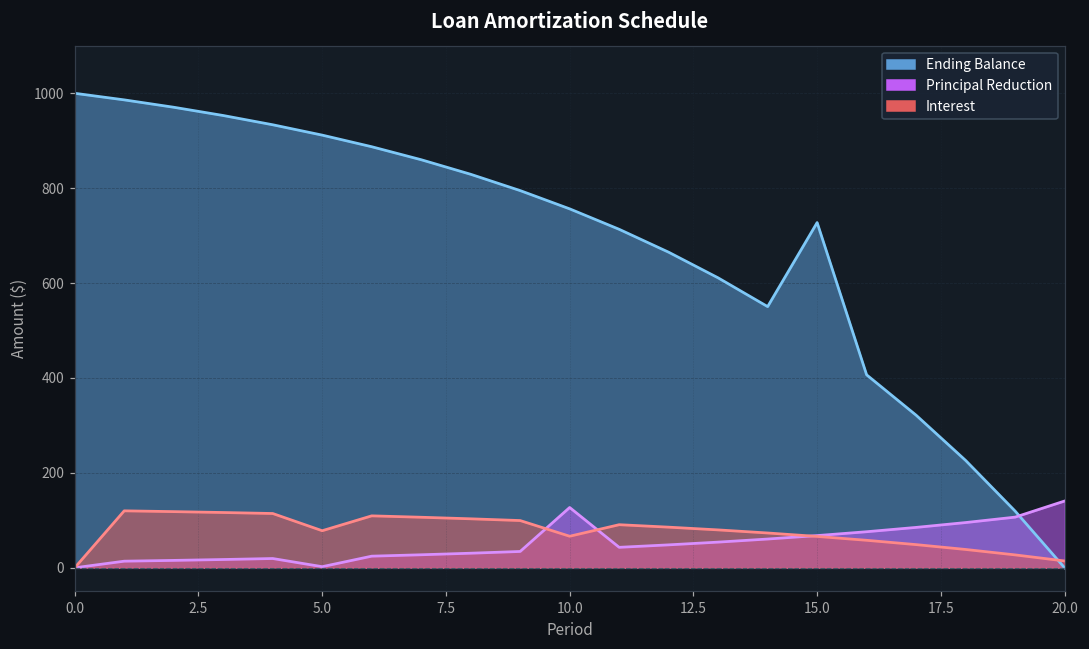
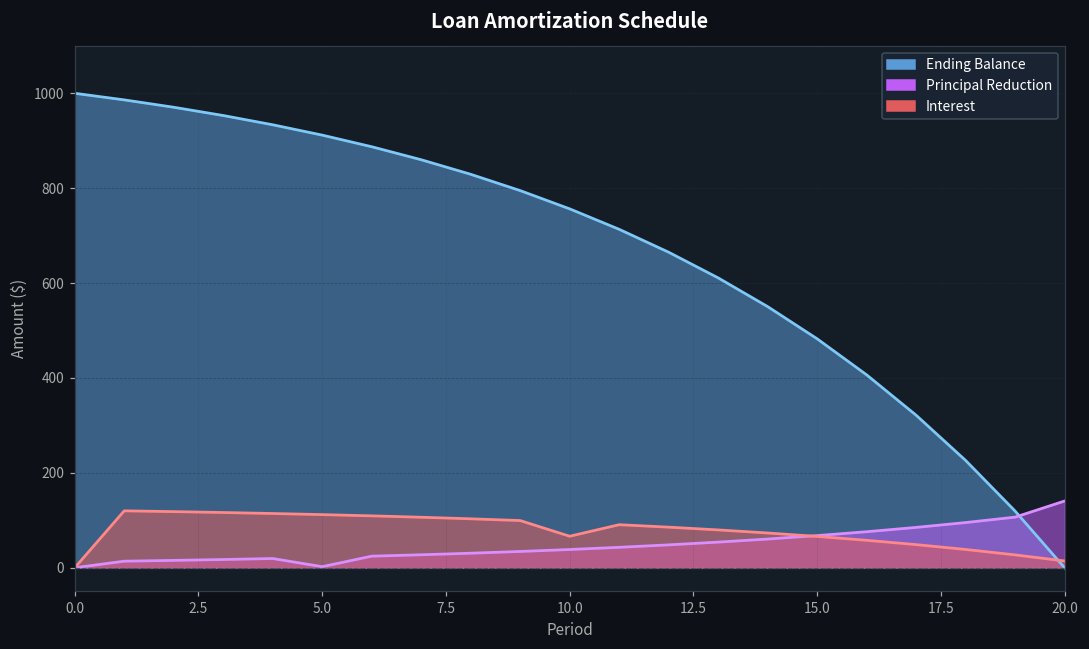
Interest, 5.0: 80 -> 110
Principal Reduction, 10.0: 130 -> 40
Ending Balance, 15.0: 730 -> 480
